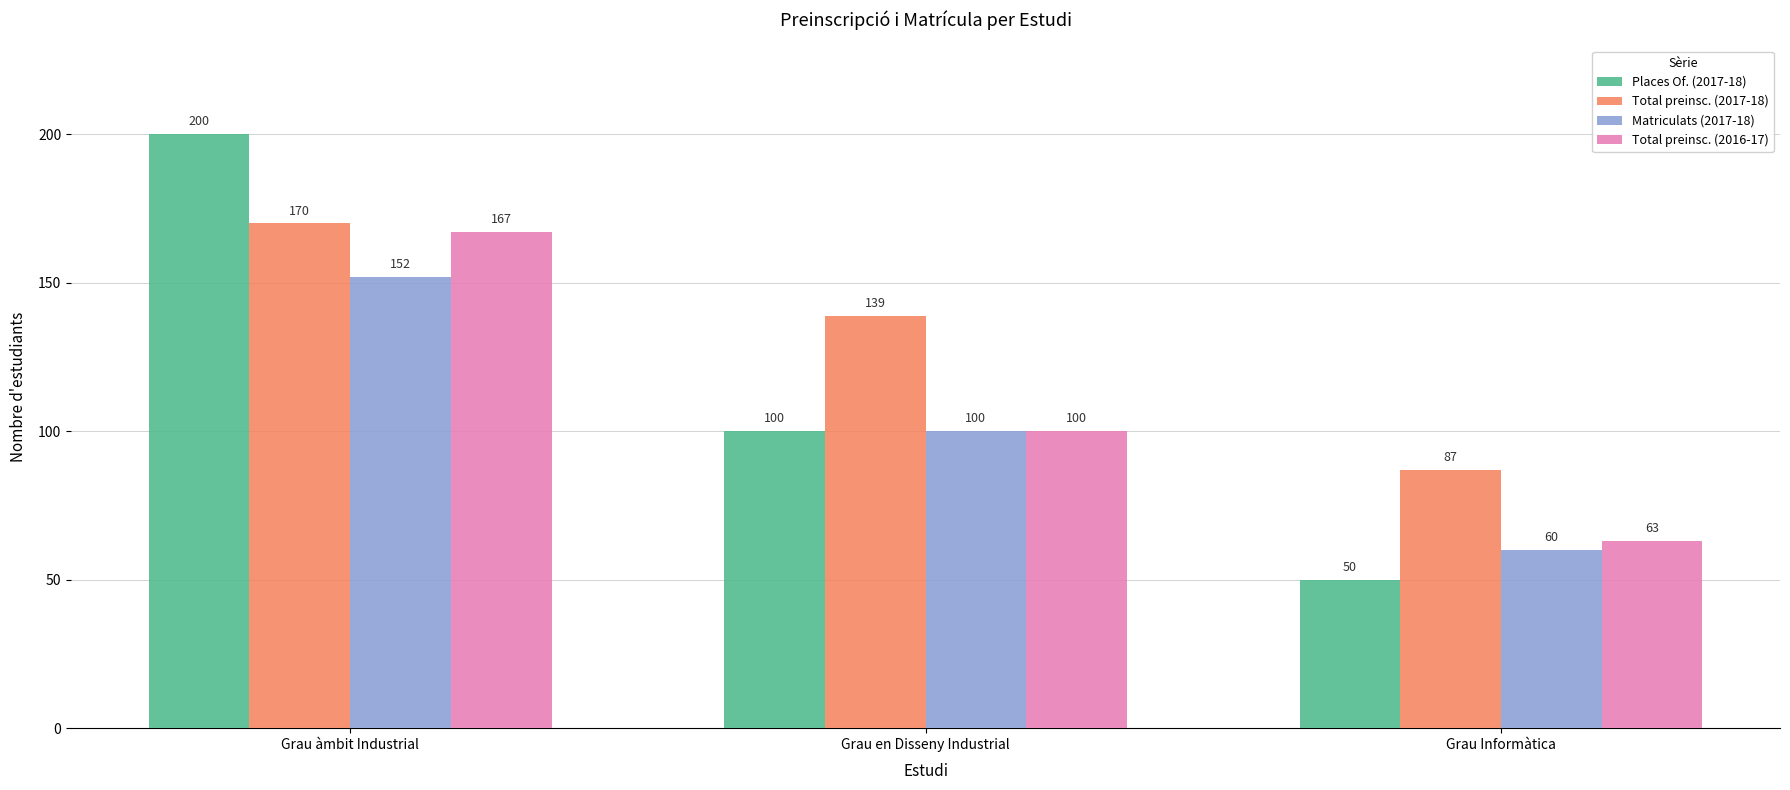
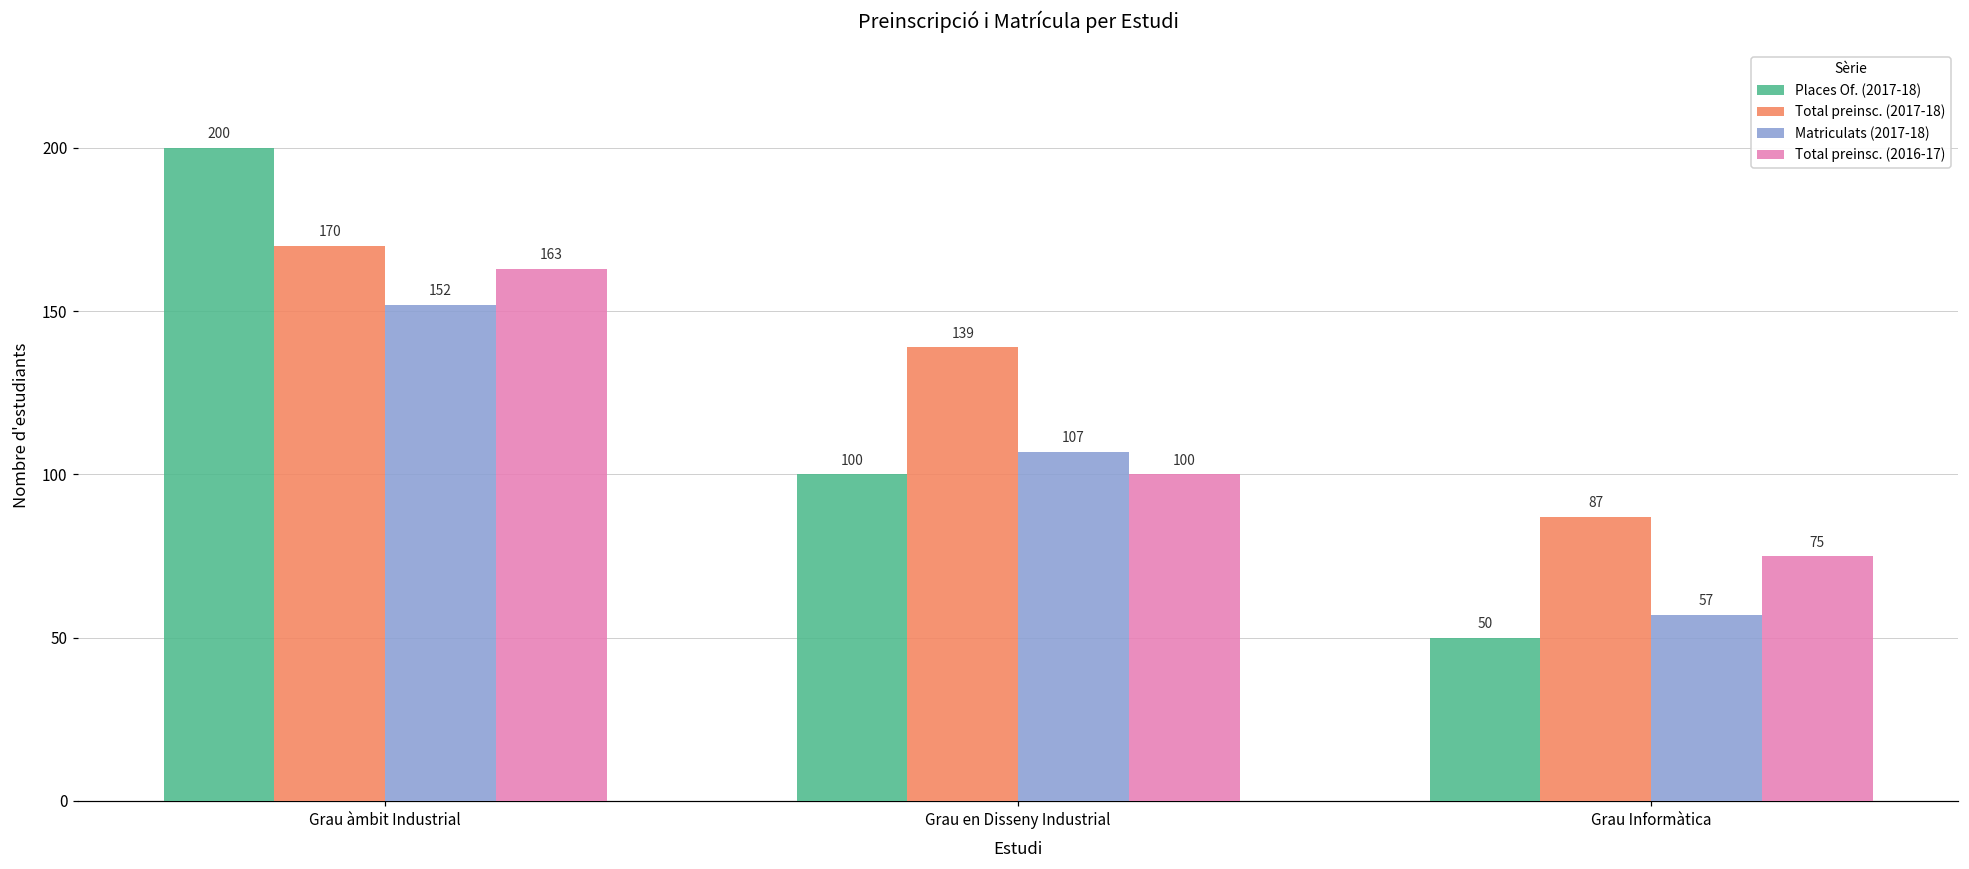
Total preinsc. (2016-17), Grau àmbit Industrial: 167 -> 163
Matriculats (2017-18), Grau en Disseny Industrial: 100 -> 107
Matriculats (2017-18), Grau Informàtica: 60 -> 57
Total preinsc. (2016-17), Grau Informàtica: 63 -> 75
